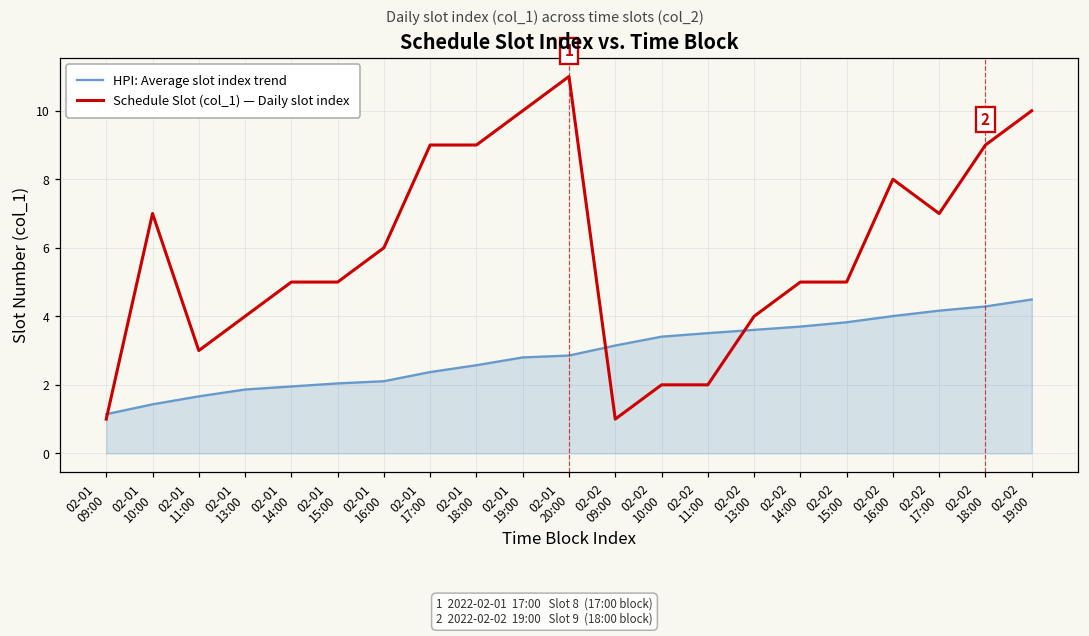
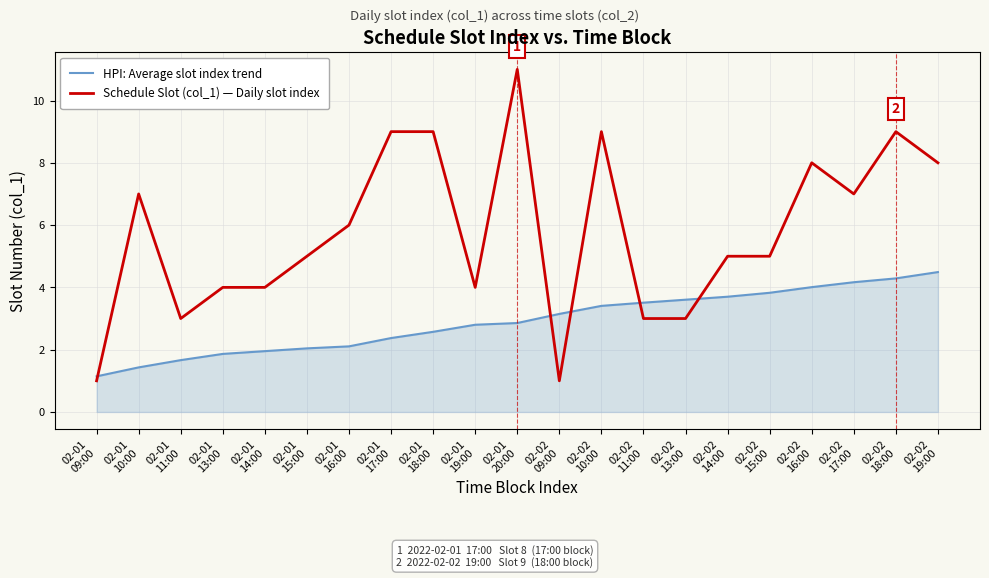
Schedule Slot (col_1) — Daily slot index, 02-01 14:00: 5 -> 4
Schedule Slot (col_1) — Daily slot index, 02-01 19:00: 10 -> 4
Schedule Slot (col_1) — Daily slot index, 02-02 10:00: 2 -> 9
Schedule Slot (col_1) — Daily slot index, 02-02 11:00: 2 -> 3
Schedule Slot (col_1) — Daily slot index, 02-02 13:00: 4 -> 3
Schedule Slot (col_1) — Daily slot index, 02-02 19:00: 10 -> 8
